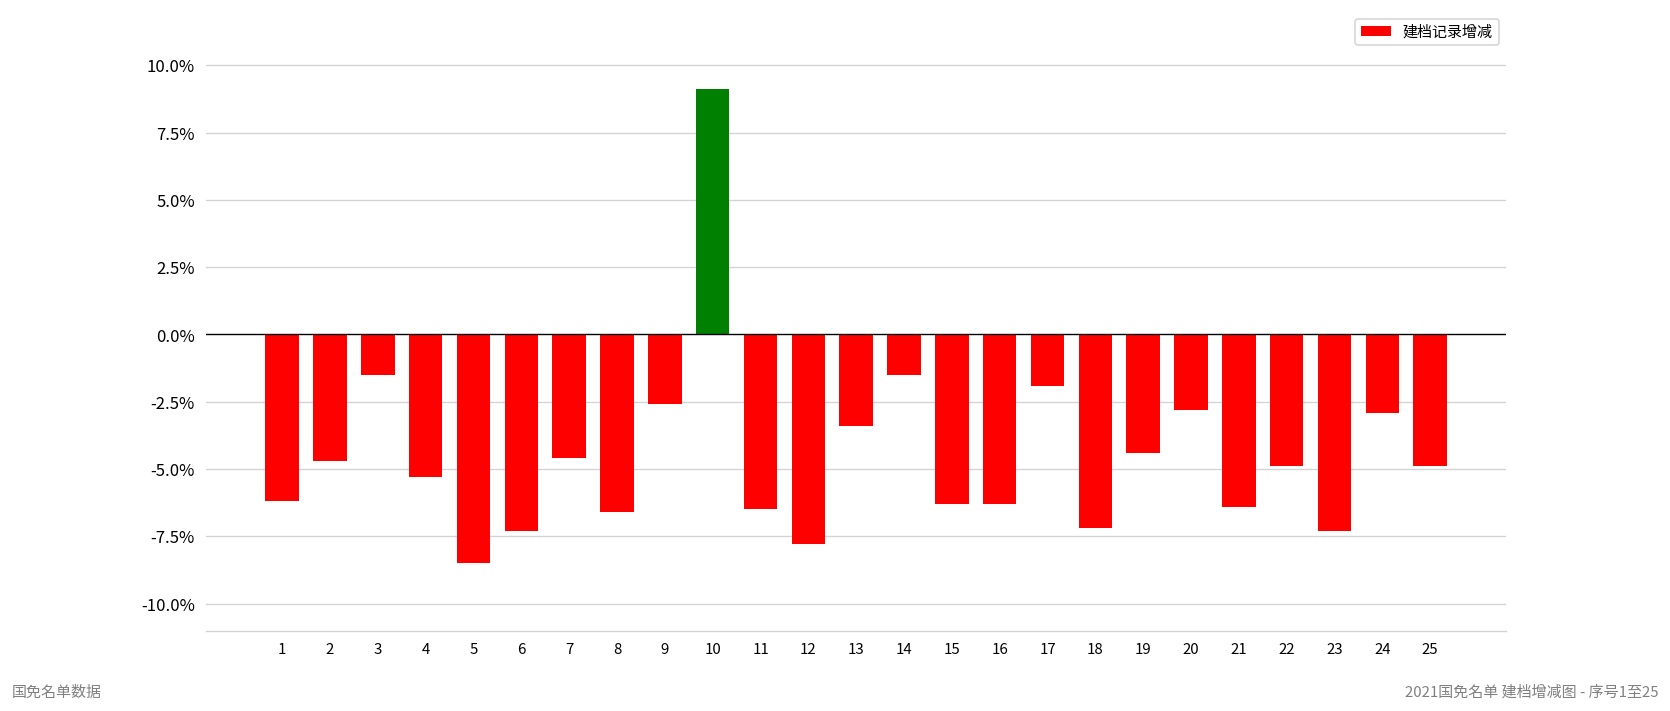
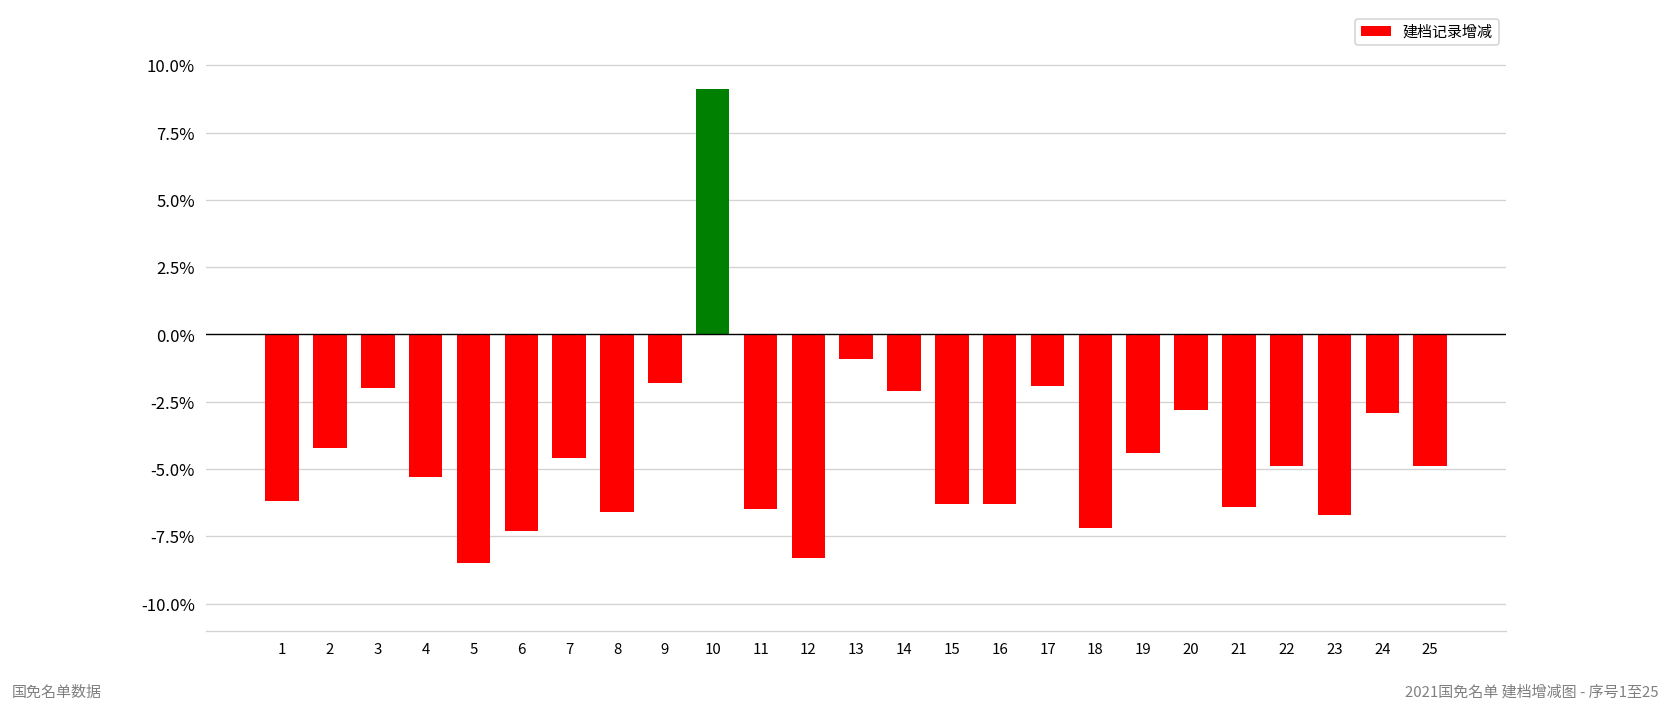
2: -4.7% -> -4.2%
3: -1.5% -> -2.0%
9: -2.6% -> -1.8%
12: -7.8% -> -8.3%
13: -3.4% -> -0.9%
14: -1.5% -> -2.1%
23: -7.3% -> -6.7%
